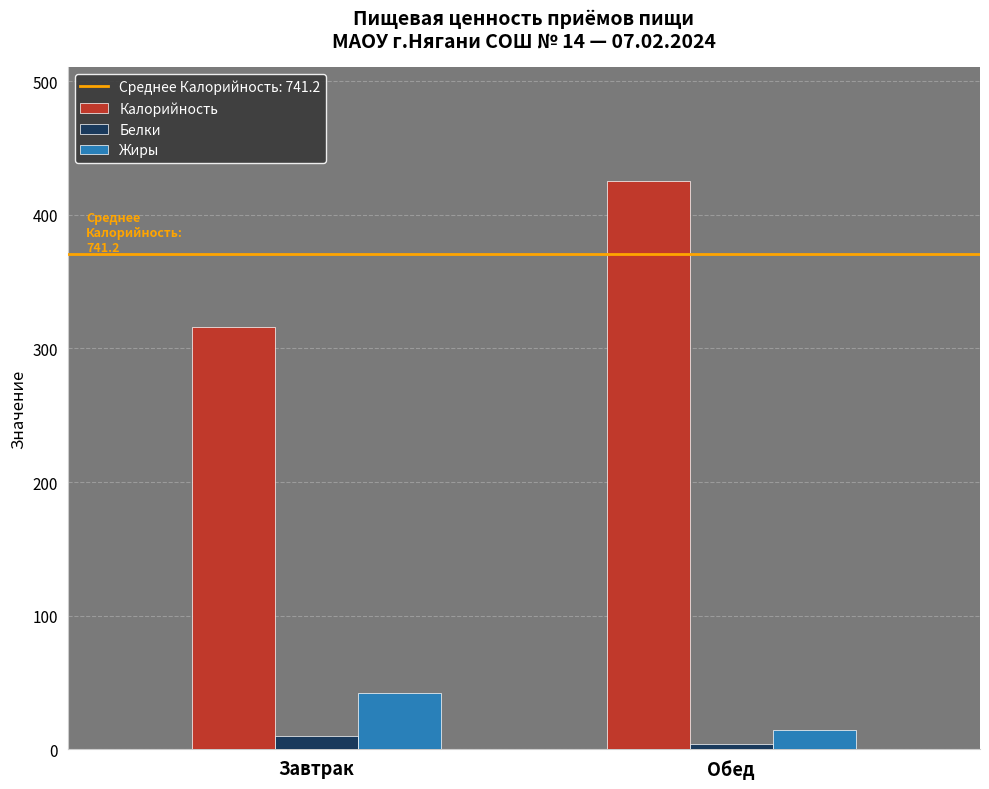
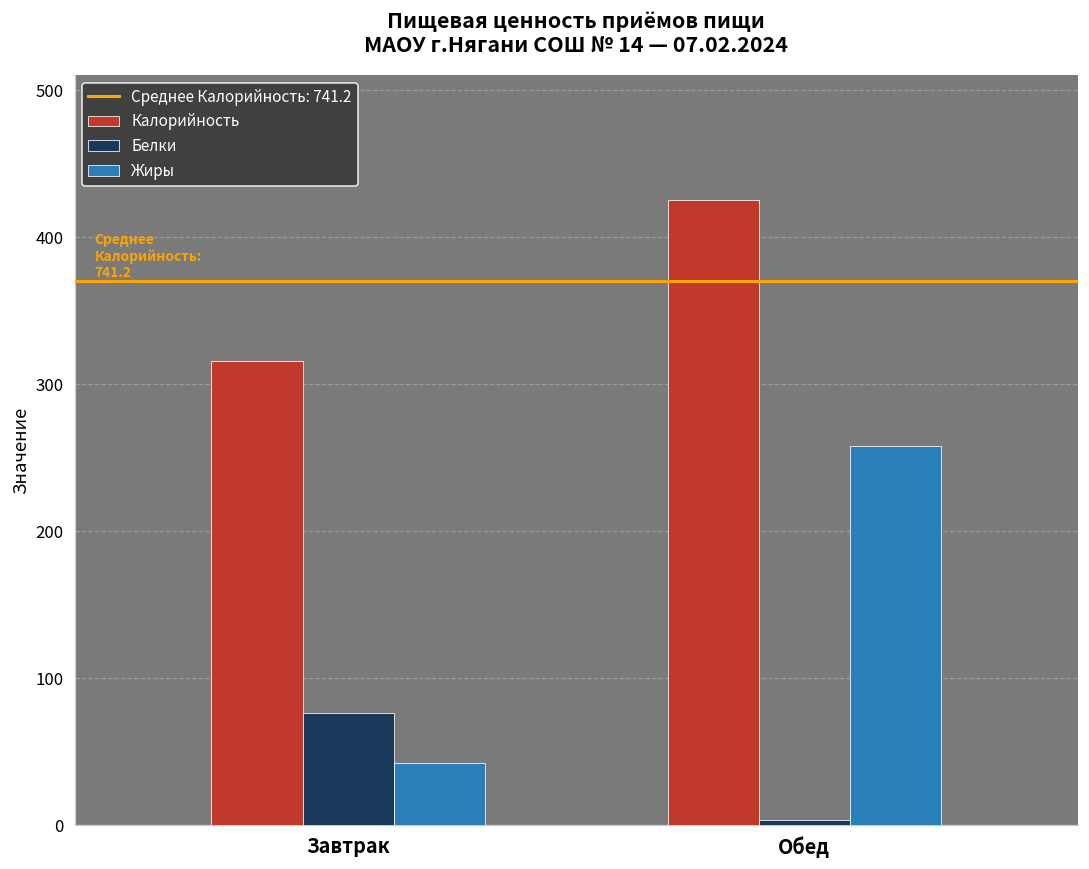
Белки, Завтрак: 10 -> 76
Жиры, Обед: 14 -> 258
